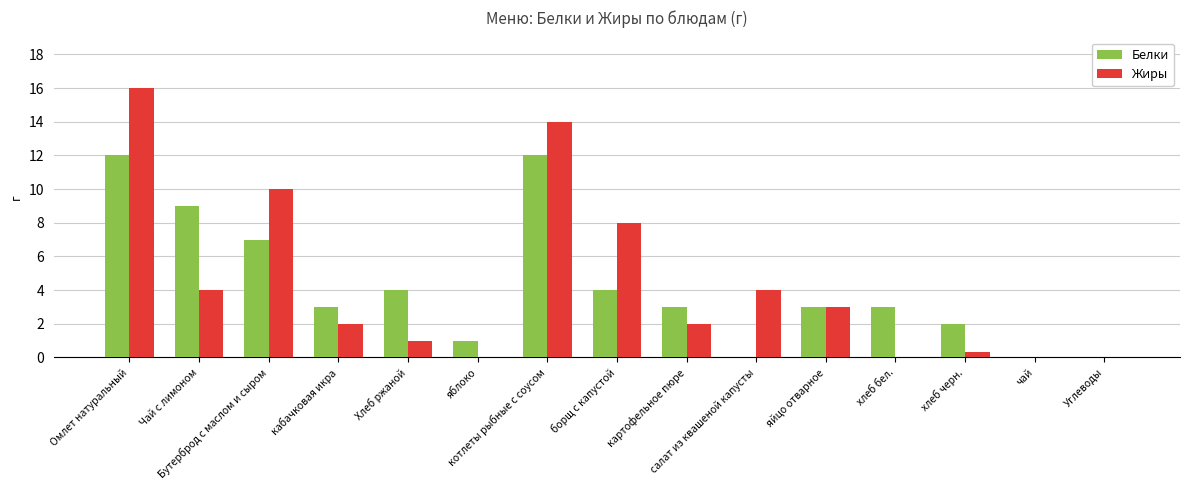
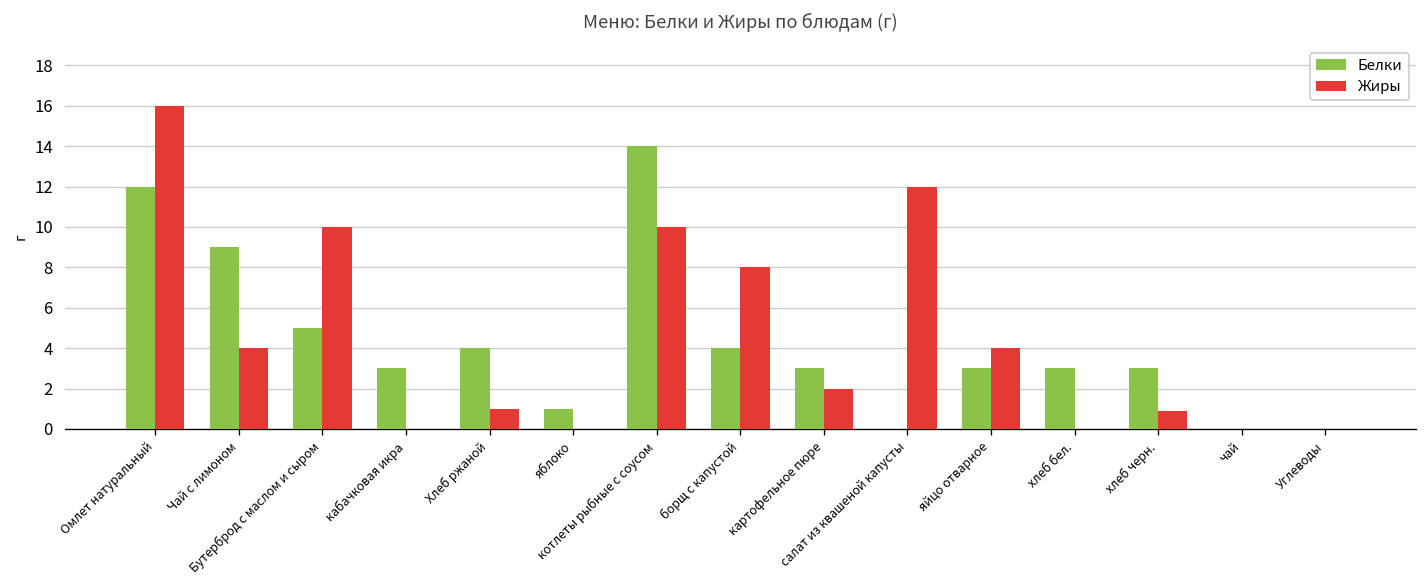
Белки, Бутерброд с маслом и сыром: 7 -> 5
Жиры, кабачковая икра: 2 -> 0
Белки, котлеты рыбные с соусом: 12 -> 14
Жиры, котлеты рыбные с соусом: 14 -> 10
Жиры, салат из квашеной капусты: 4 -> 12
Жиры, яйцо отварное: 3 -> 4
Белки, хлеб черн.: 2 -> 3
Жиры, хлеб черн.: 0.3 -> 0.9
